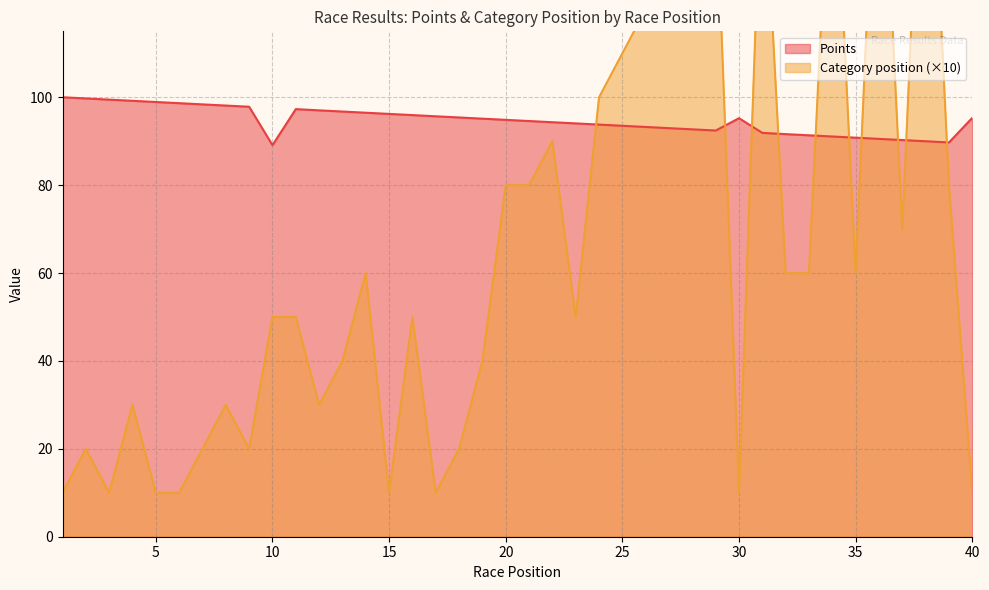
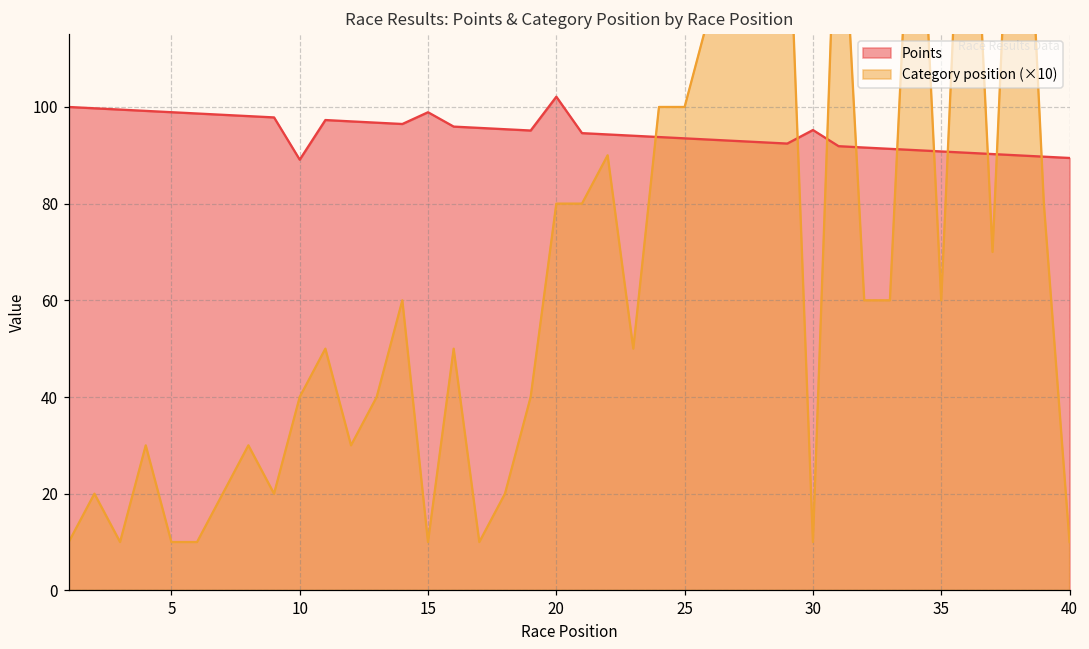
Category position (×10), 10: 50 -> 40
Points, 15: 96 -> 99
Points, 20: 95 -> 102
Category position (×10), 25: 110 -> 100
Points, 40: 95 -> 89
